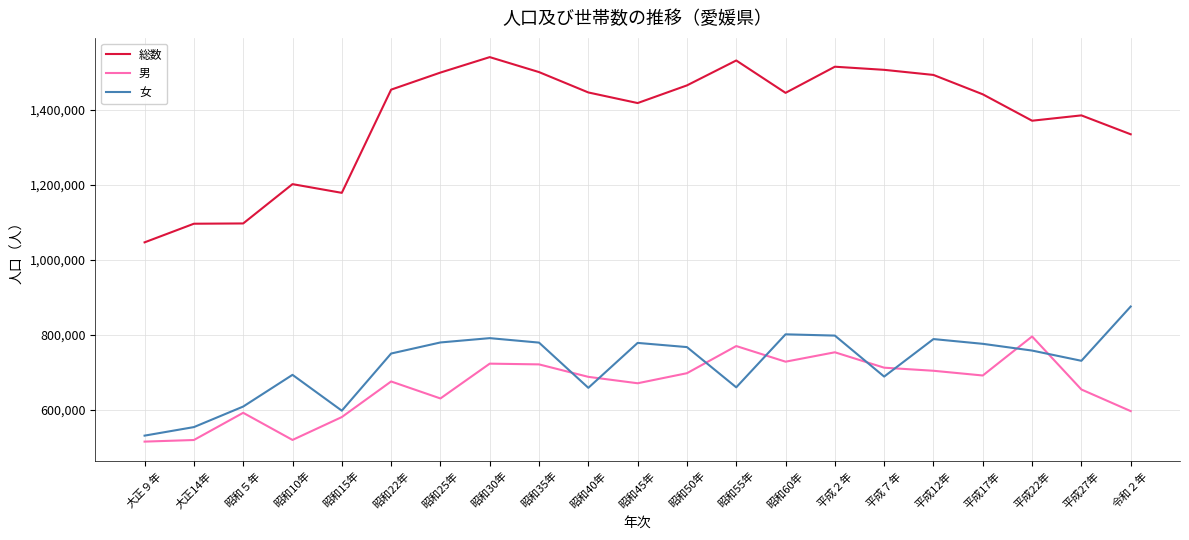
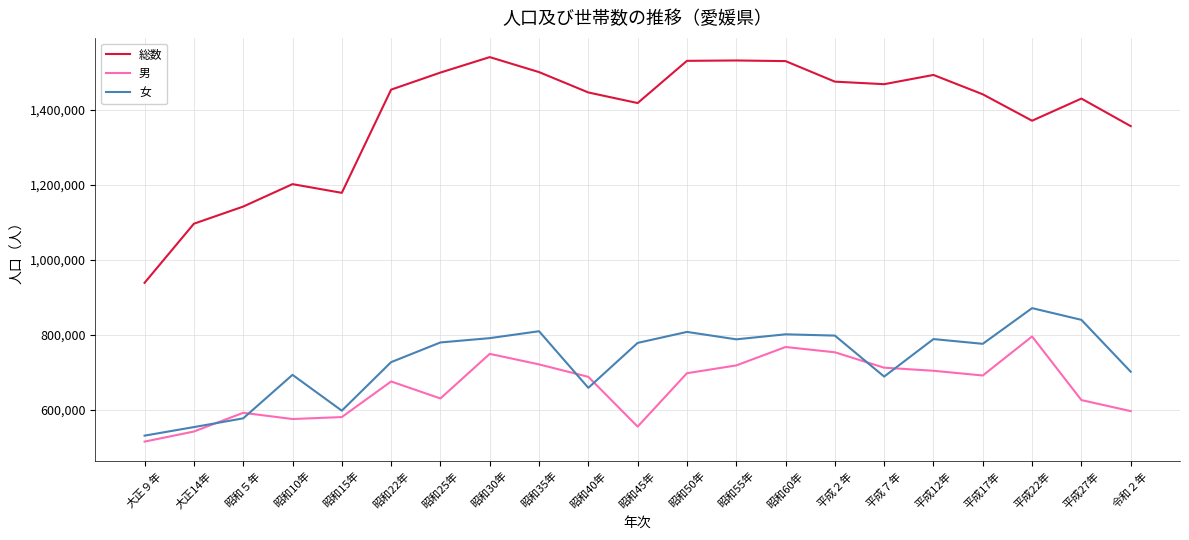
総数, 大正９年: 1,050,000 -> 940,000
男, 大正14年: 520,000 -> 540,000
総数, 昭和５年: 1,100,000 -> 1,140,000
女, 昭和５年: 610,000 -> 580,000
男, 昭和10年: 520,000 -> 580,000
女, 昭和22年: 750,000 -> 730,000
男, 昭和30年: 720,000 -> 750,000
女, 昭和35年: 780,000 -> 810,000
男, 昭和45年: 670,000 -> 560,000
総数, 昭和50年: 1,470,000 -> 1,530,000
女, 昭和50年: 770,000 -> 810,000
男, 昭和55年: 770,000 -> 720,000
女, 昭和55年: 660,000 -> 790,000
総数, 昭和60年: 1,450,000 -> 1,530,000
男, 昭和60年: 730,000 -> 770,000
総数, 平成２年: 1,520,000 -> 1,480,000
総数, 平成７年: 1,510,000 -> 1,470,000
女, 平成22年: 760,000 -> 870,000
総数, 平成27年: 1,390,000 -> 1,430,000
男, 平成27年: 650,000 -> 630,000
女, 平成27年: 730,000 -> 840,000
総数, 令和２年: 1,330,000 -> 1,360,000
女, 令和２年: 880,000 -> 700,000
